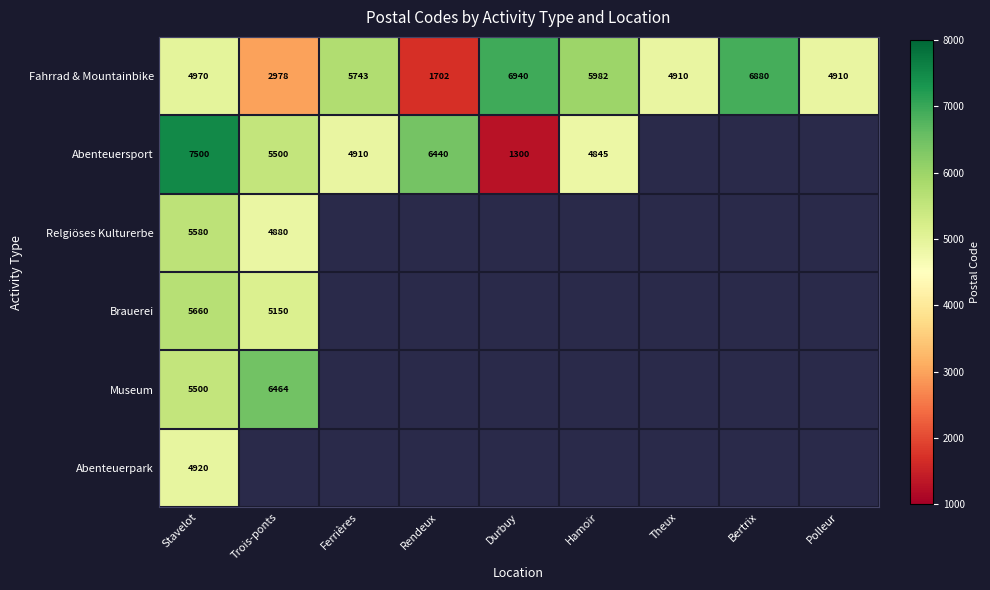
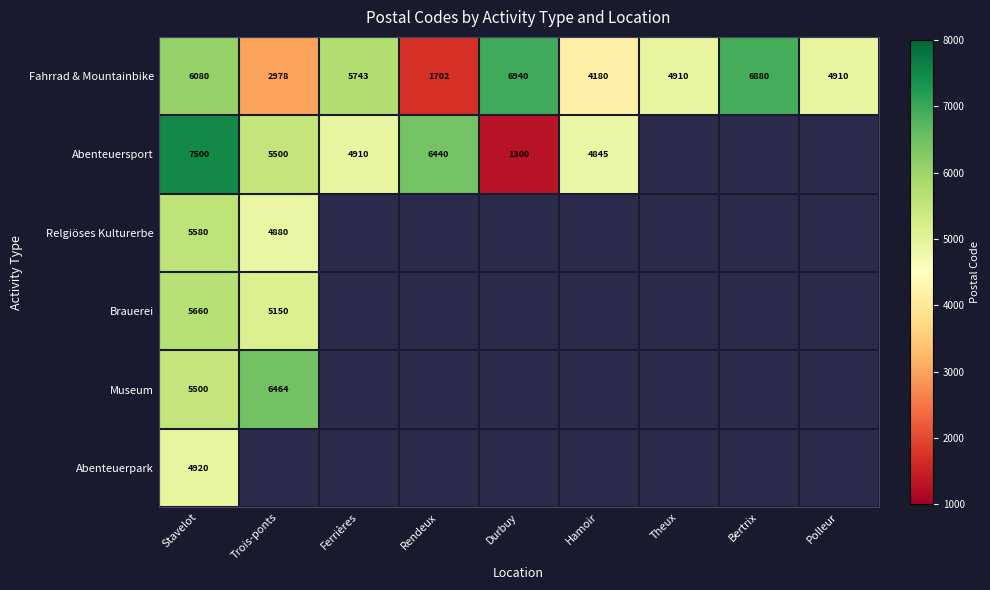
Fahrrad & Mountainbike, Stavelot: 4970 -> 6080
Fahrrad & Mountainbike, Hamoir: 5982 -> 4180
